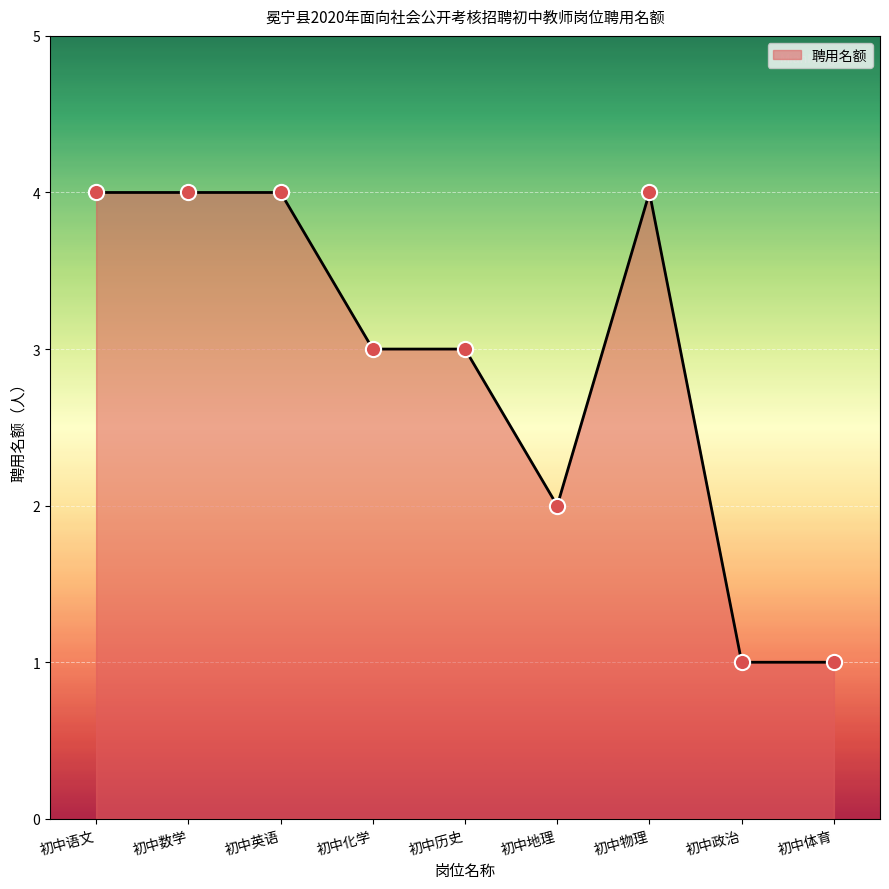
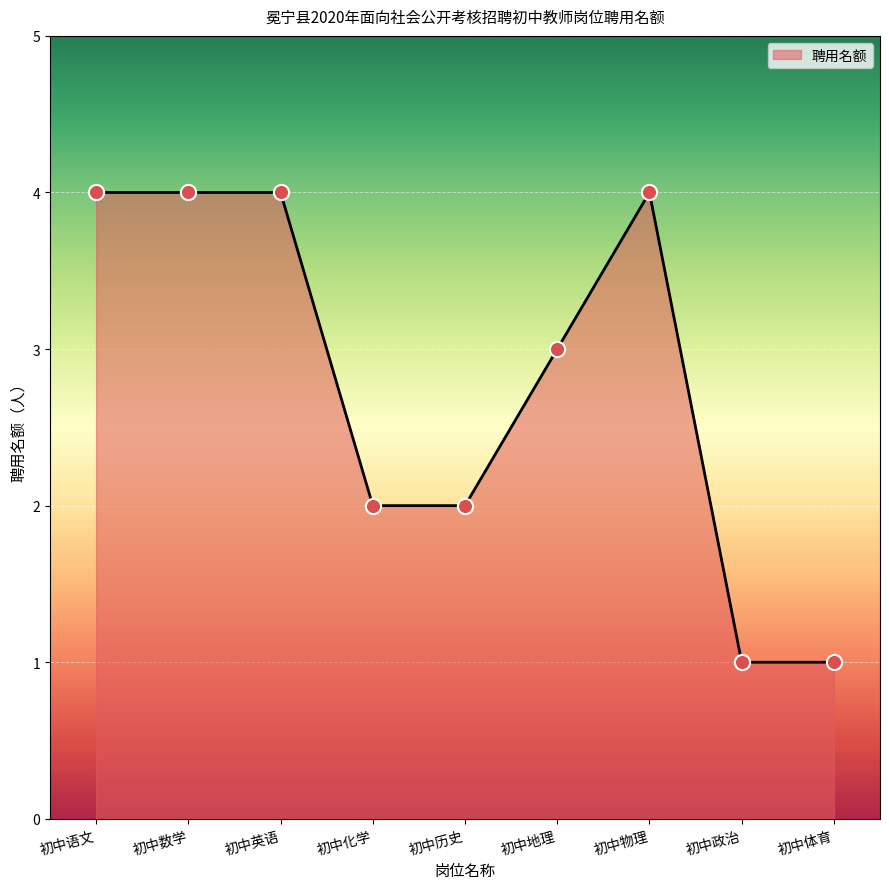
初中化学: 3 -> 2
初中历史: 3 -> 2
初中地理: 2 -> 3
